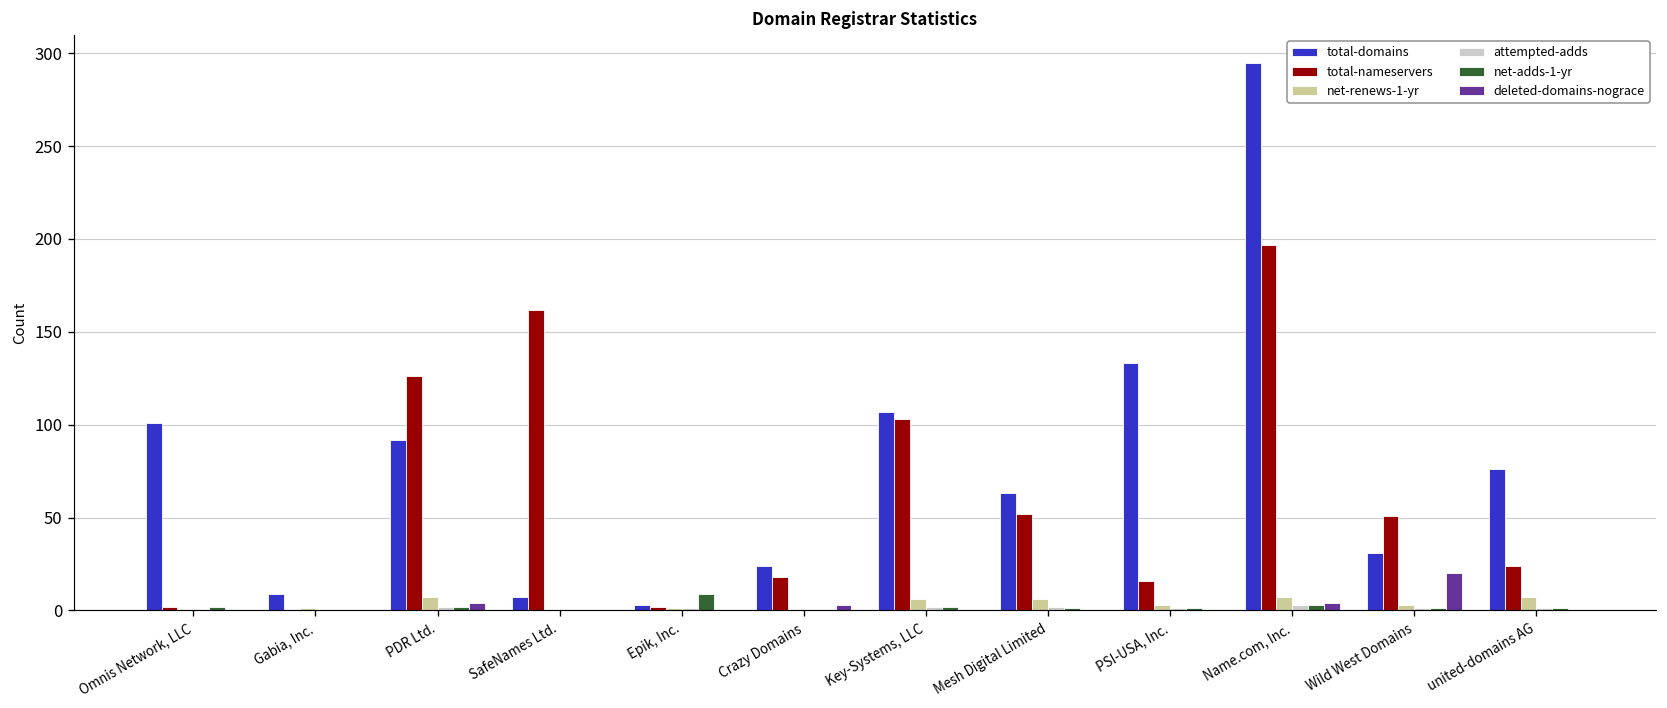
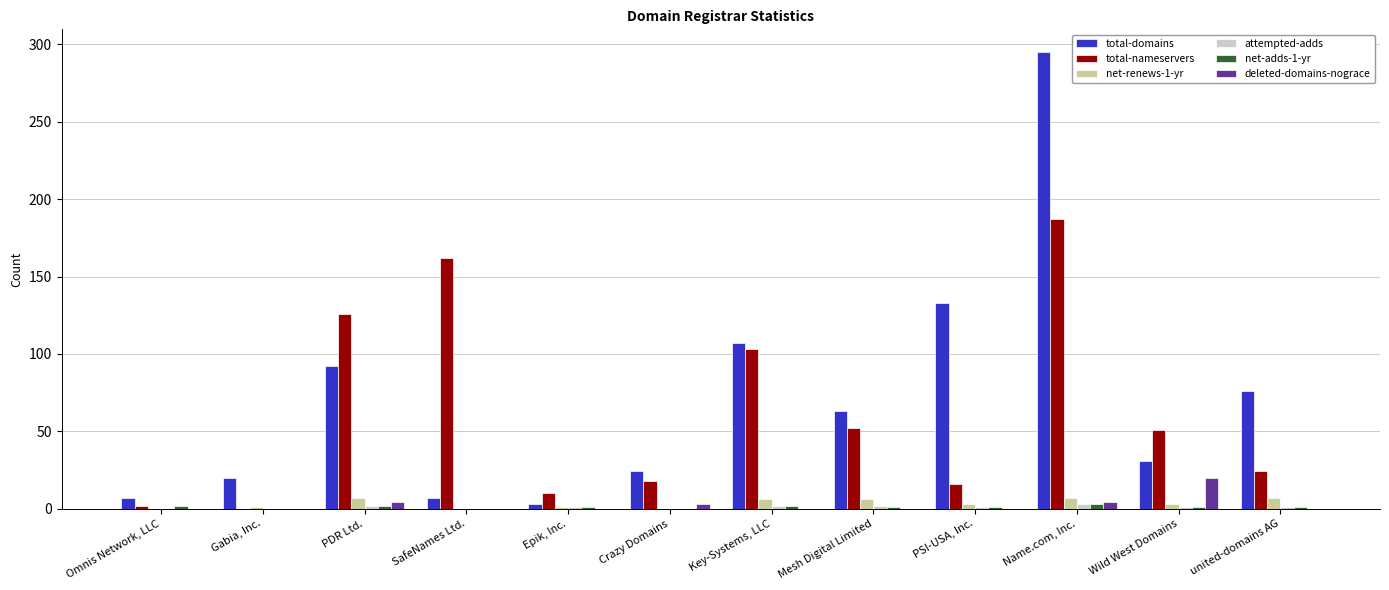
total-domains, Omnis Network, LLC: 101 -> 7
total-domains, Gabia, Inc.: 9 -> 20
total-nameservers, Epik, Inc.: 2 -> 10
net-adds-1-yr, Epik, Inc.: 9 -> 1
total-nameservers, Name.com, Inc.: 197 -> 187
